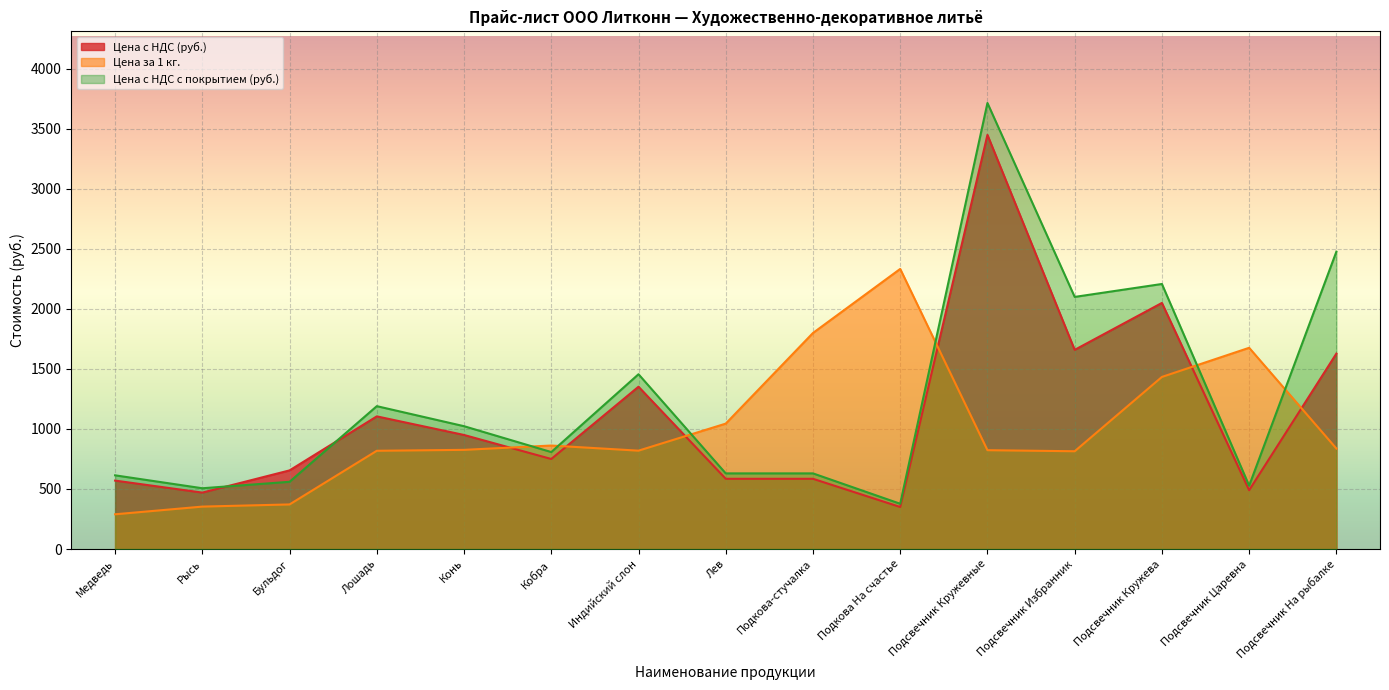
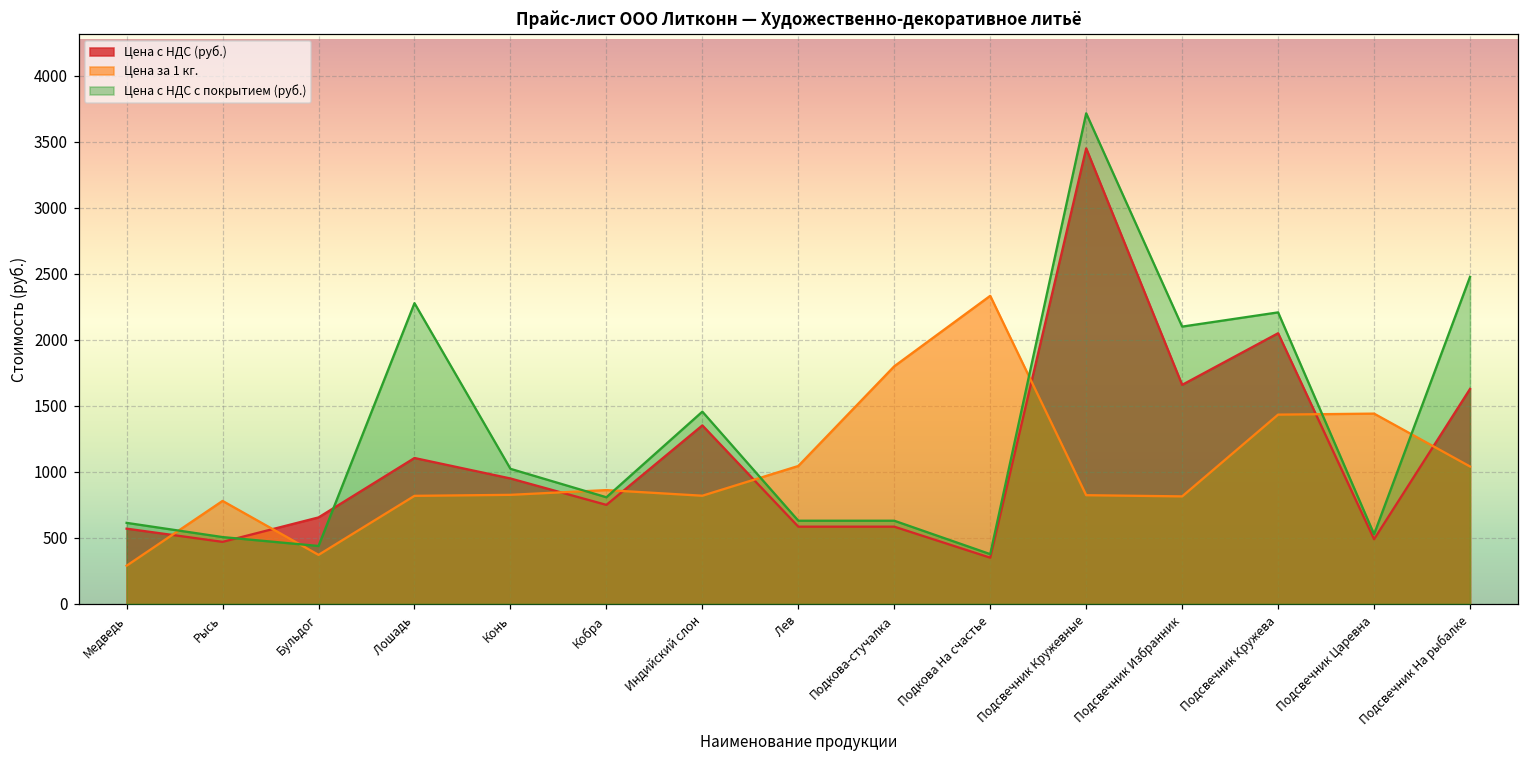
Цена за 1 кг., Рысь: 350 -> 780
Цена с НДС с покрытием (руб.), Бульдог: 560 -> 440
Цена с НДС с покрытием (руб.), Лошадь: 1190 -> 2280
Цена за 1 кг., Подсвечник Царевна: 1680 -> 1440
Цена за 1 кг., Подсвечник На рыбалке: 840 -> 1040
